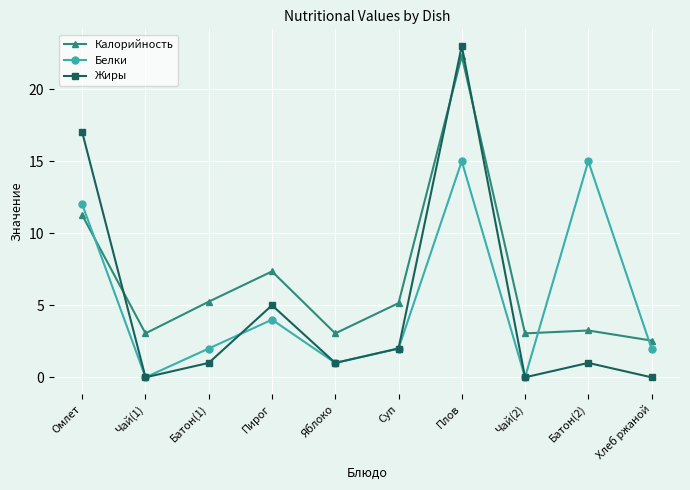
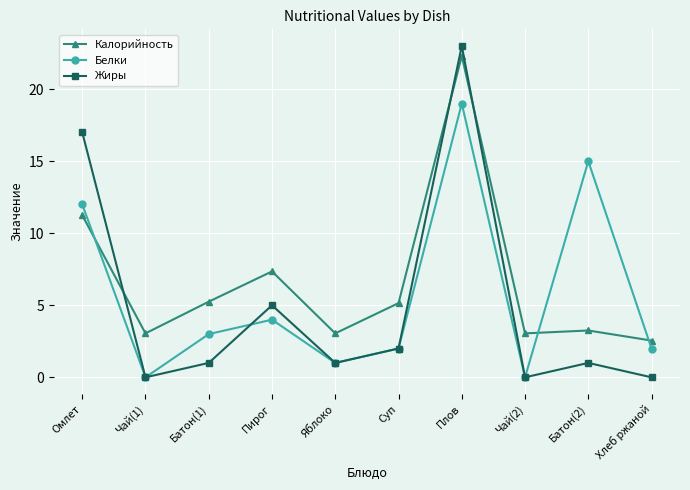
Белки, Батон(1): 2 -> 3
Белки, Плов: 15 -> 19
